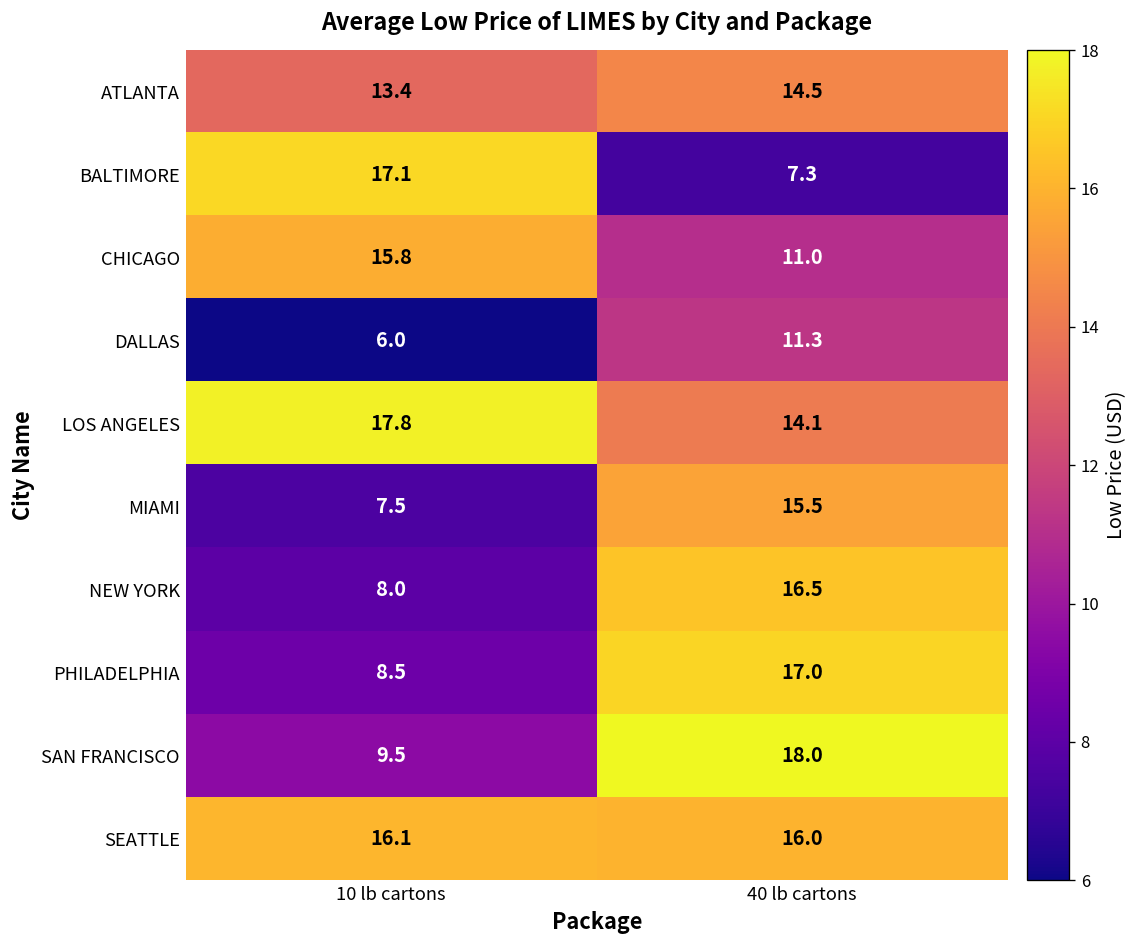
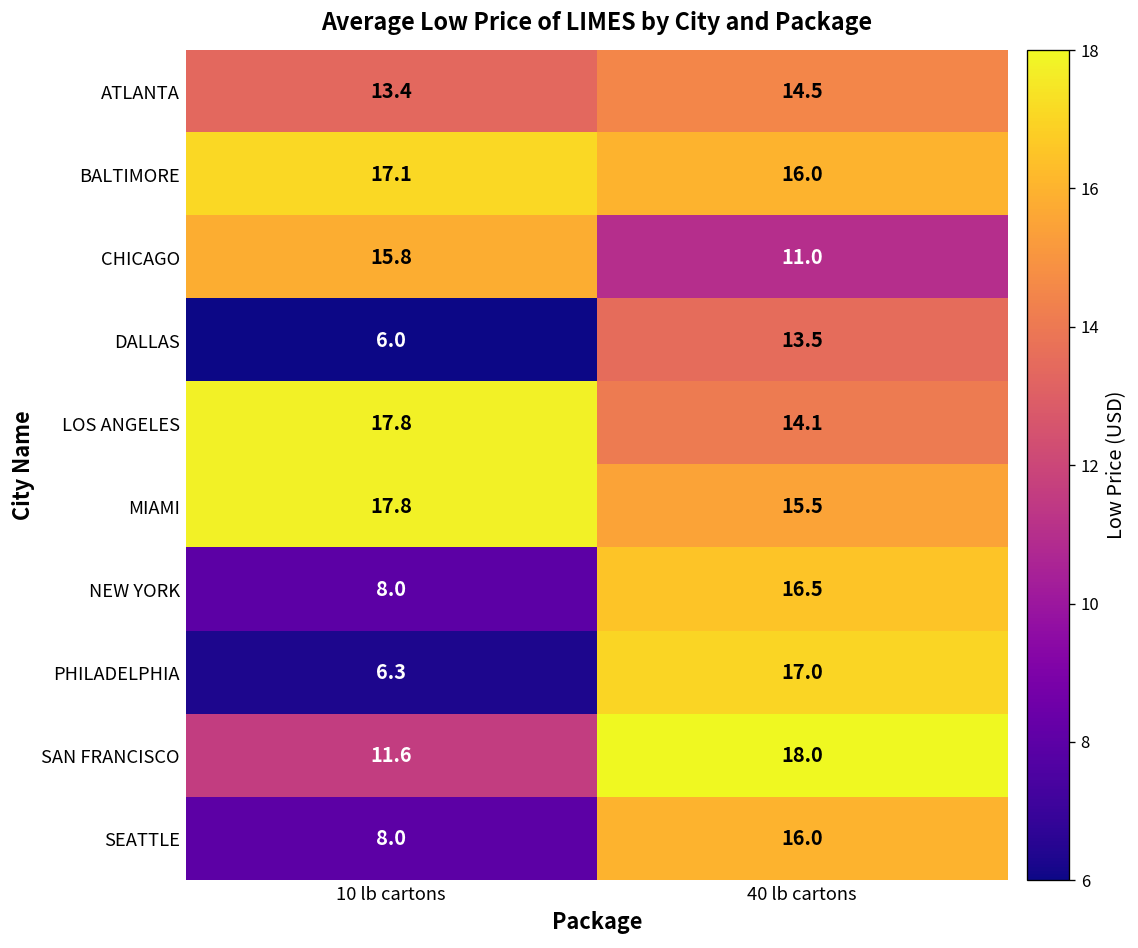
BALTIMORE, 40 lb cartons: 7.3 -> 16.0
DALLAS, 40 lb cartons: 11.3 -> 13.5
MIAMI, 10 lb cartons: 7.5 -> 17.8
PHILADELPHIA, 10 lb cartons: 8.5 -> 6.3
SAN FRANCISCO, 10 lb cartons: 9.5 -> 11.6
SEATTLE, 10 lb cartons: 16.1 -> 8.0
